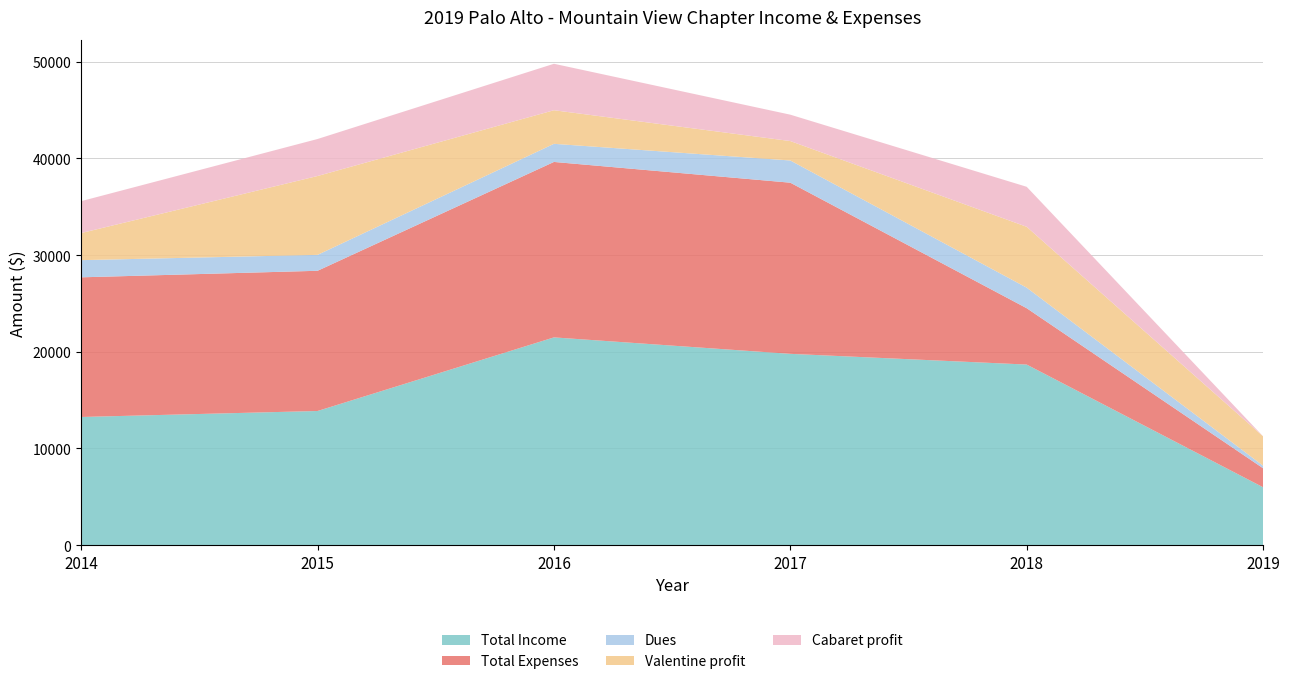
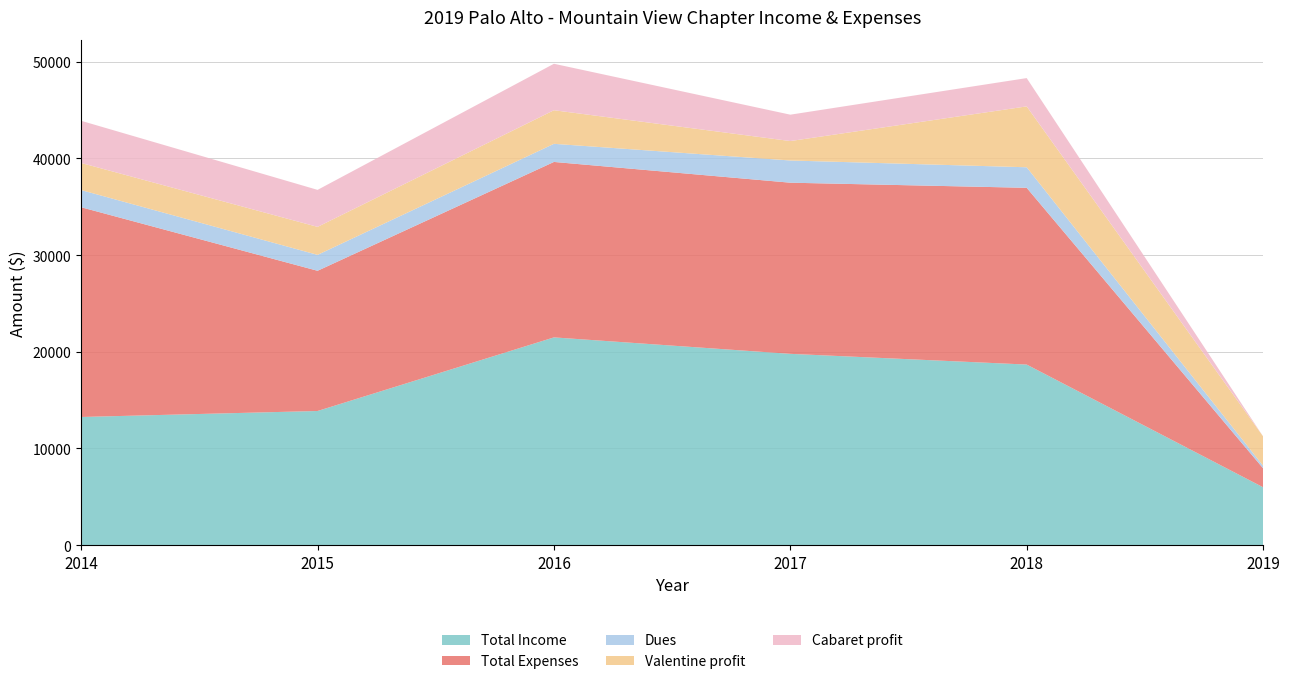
Total Expenses, 2014: 14000 -> 22000
Cabaret profit, 2014: 3000 -> 4000
Valentine profit, 2015: 8000 -> 3000
Total Expenses, 2018: 6000 -> 18000
Cabaret profit, 2018: 4000 -> 3000
